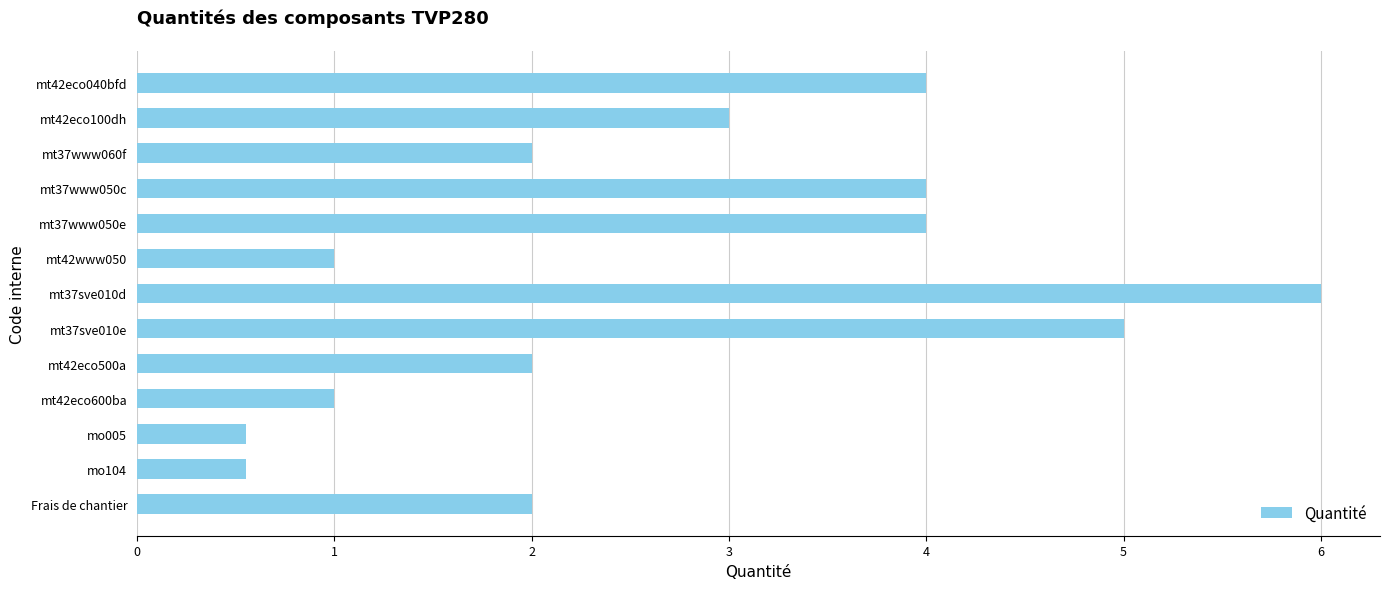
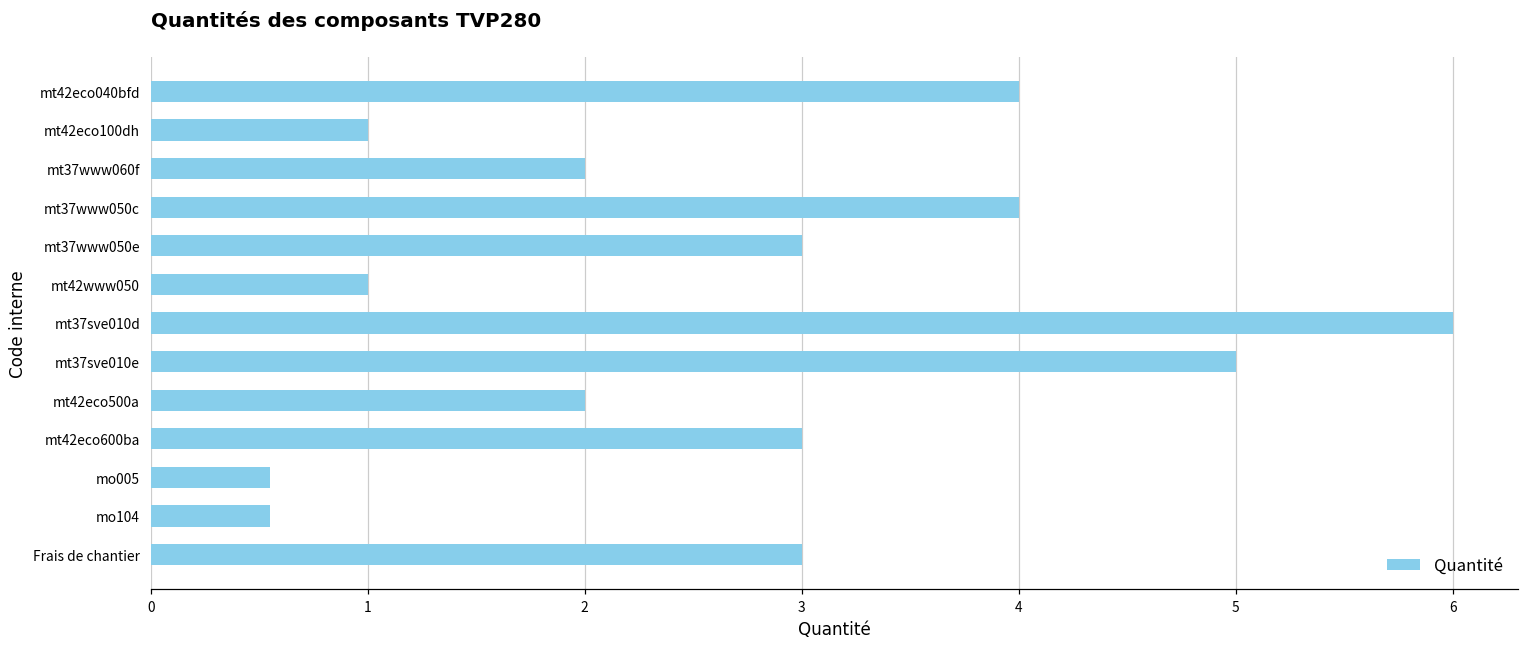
mt42eco100dh: 3 -> 1
mt37www050e: 4 -> 3
mt42eco600ba: 1 -> 3
Frais de chantier: 2 -> 3
